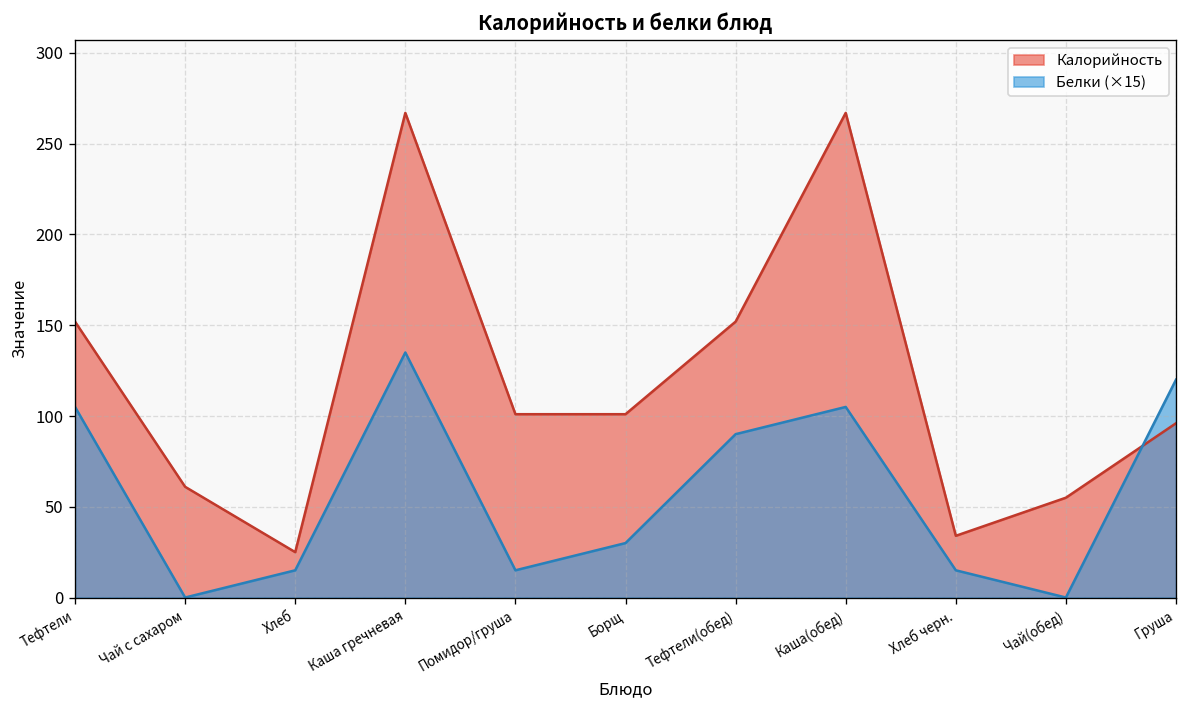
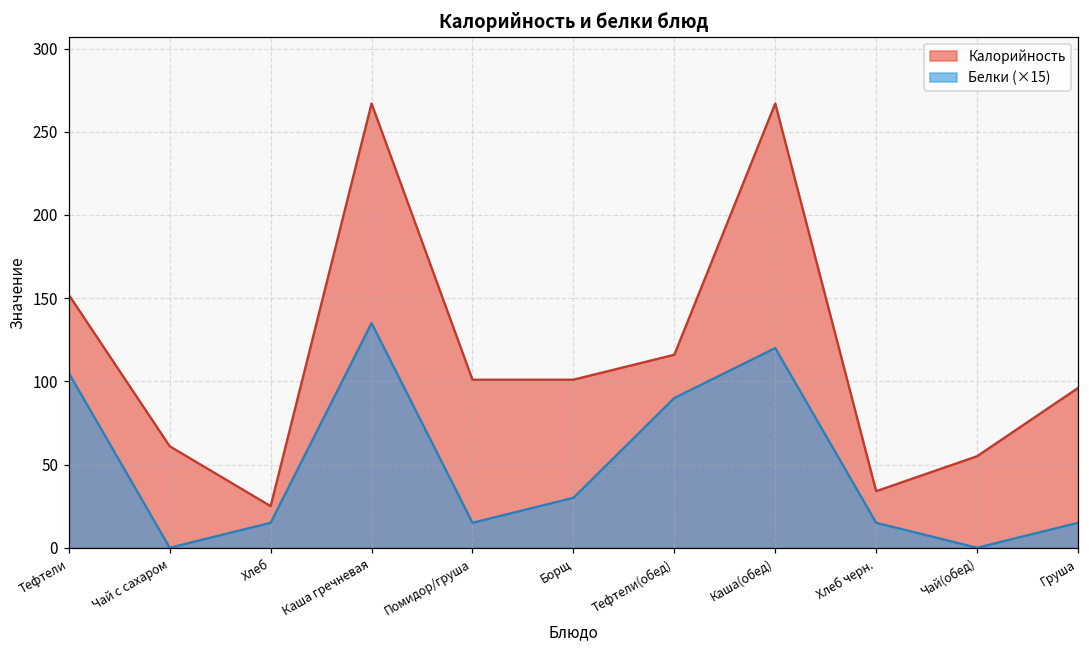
Калорийность, Тефтели(обед): 152 -> 116
Белки (×15), Каша(обед): 105 -> 120
Белки (×15), Груша: 120 -> 15
